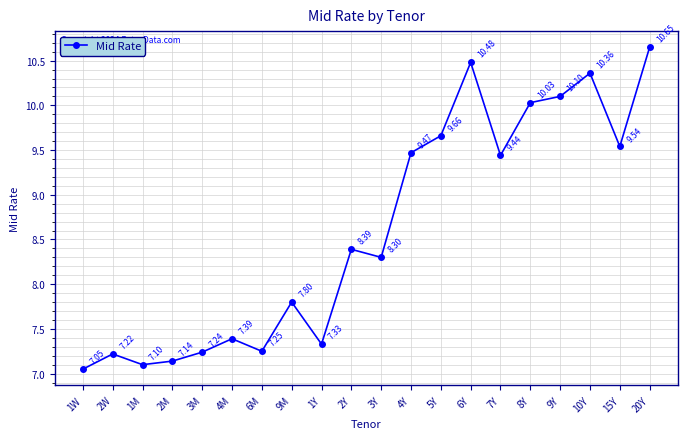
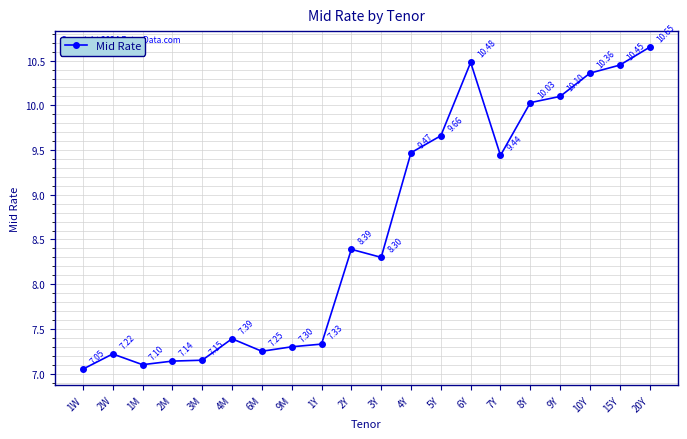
3M: 7.24 -> 7.15
9M: 7.80 -> 7.30
15Y: 9.54 -> 10.45
